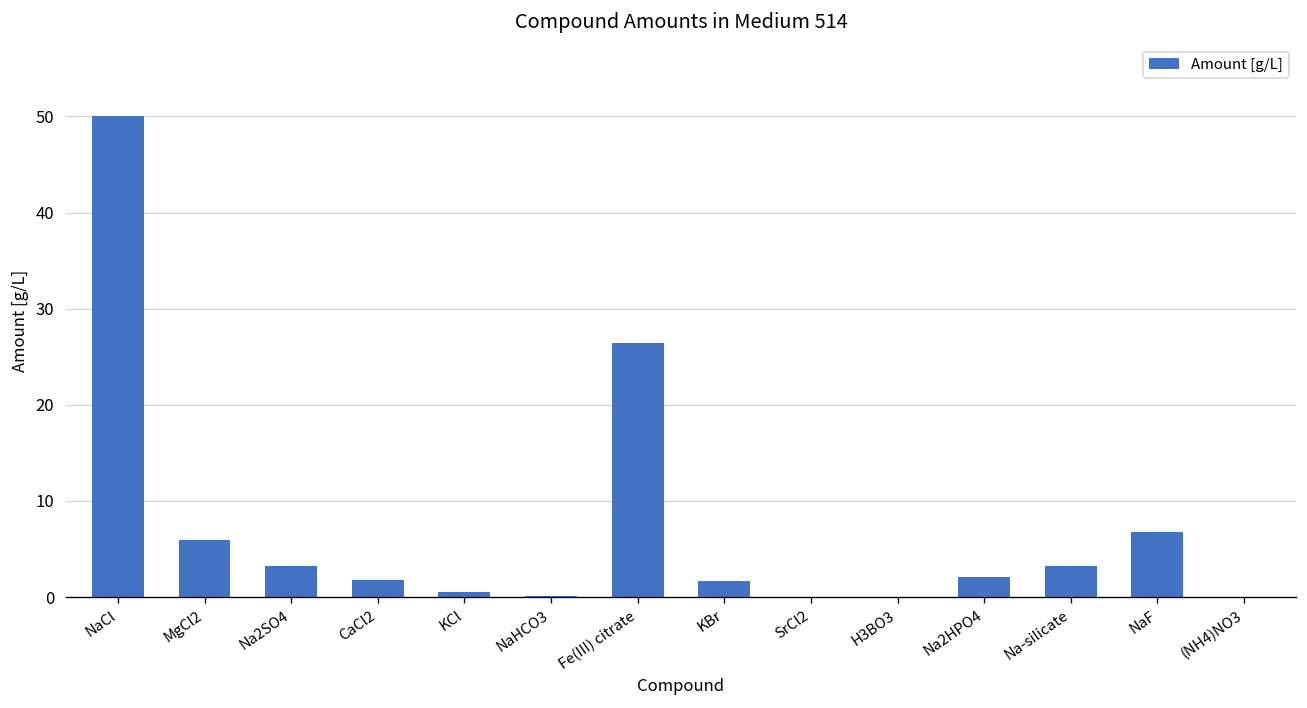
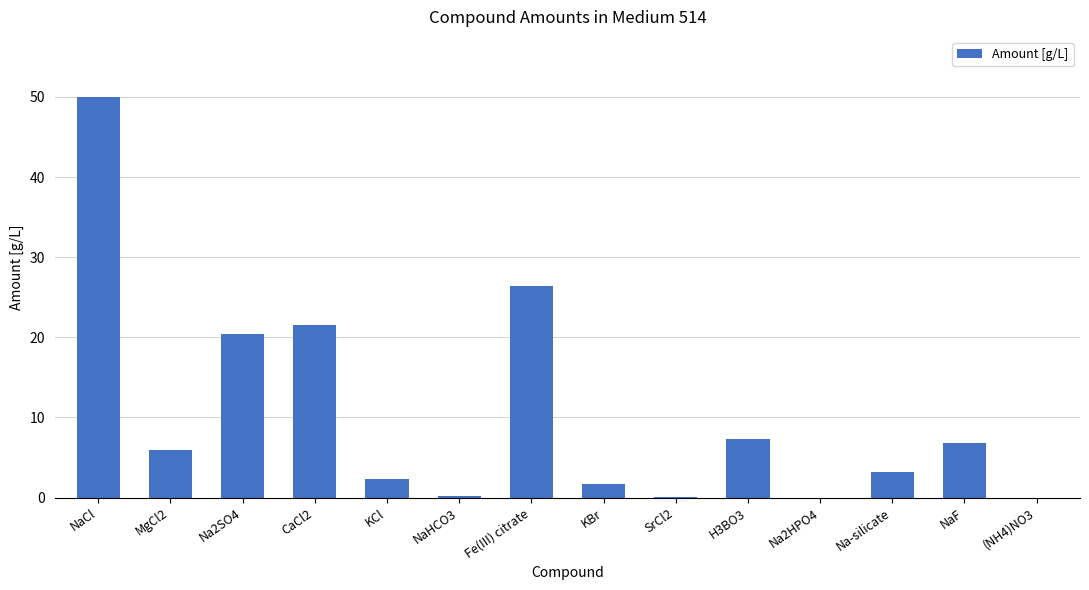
Na2SO4: 3 -> 20
CaCl2: 2 -> 22
KCl: 1 -> 2
H3BO3: 0 -> 7
Na2HPO4: 2 -> 0
